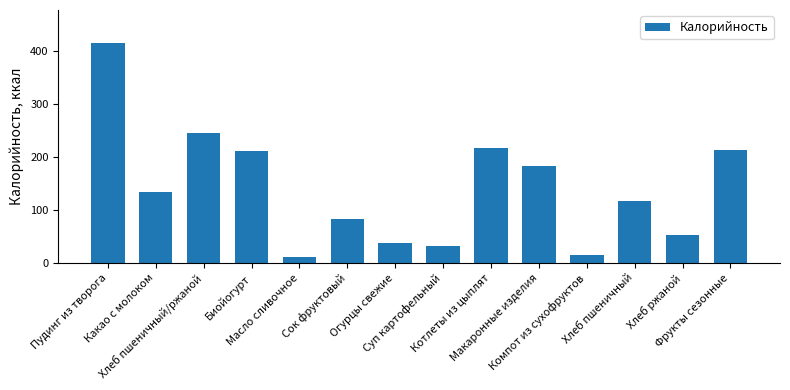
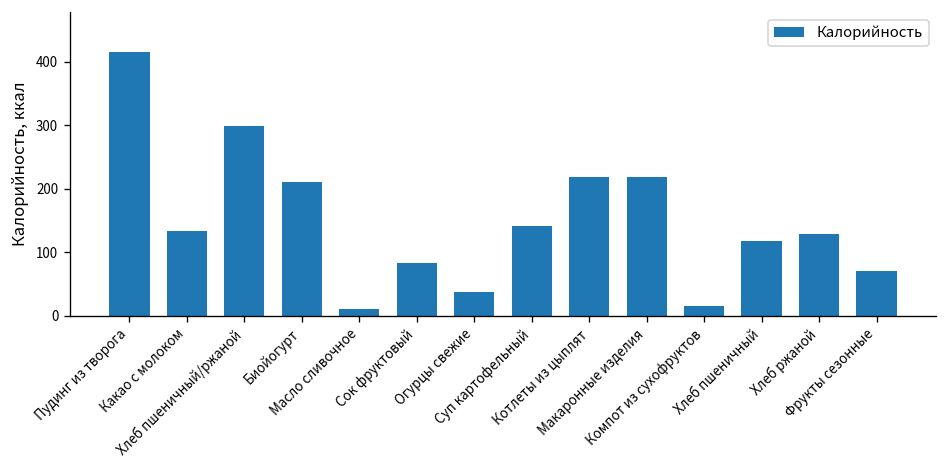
Хлеб пшеничный/ржаной: 250 -> 300
Суп картофельный: 30 -> 140
Макаронные изделия: 180 -> 220
Хлеб ржаной: 50 -> 130
Фрукты сезонные: 210 -> 70
